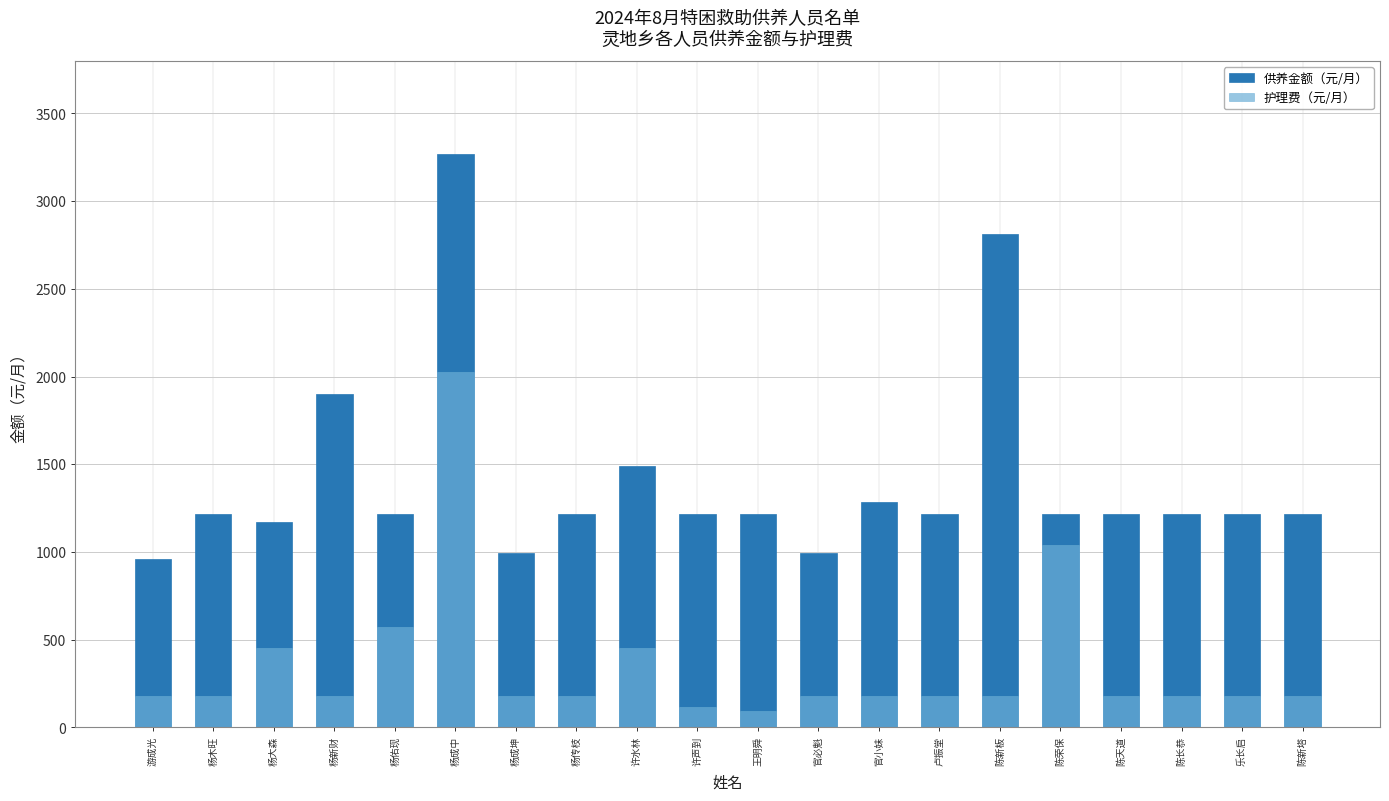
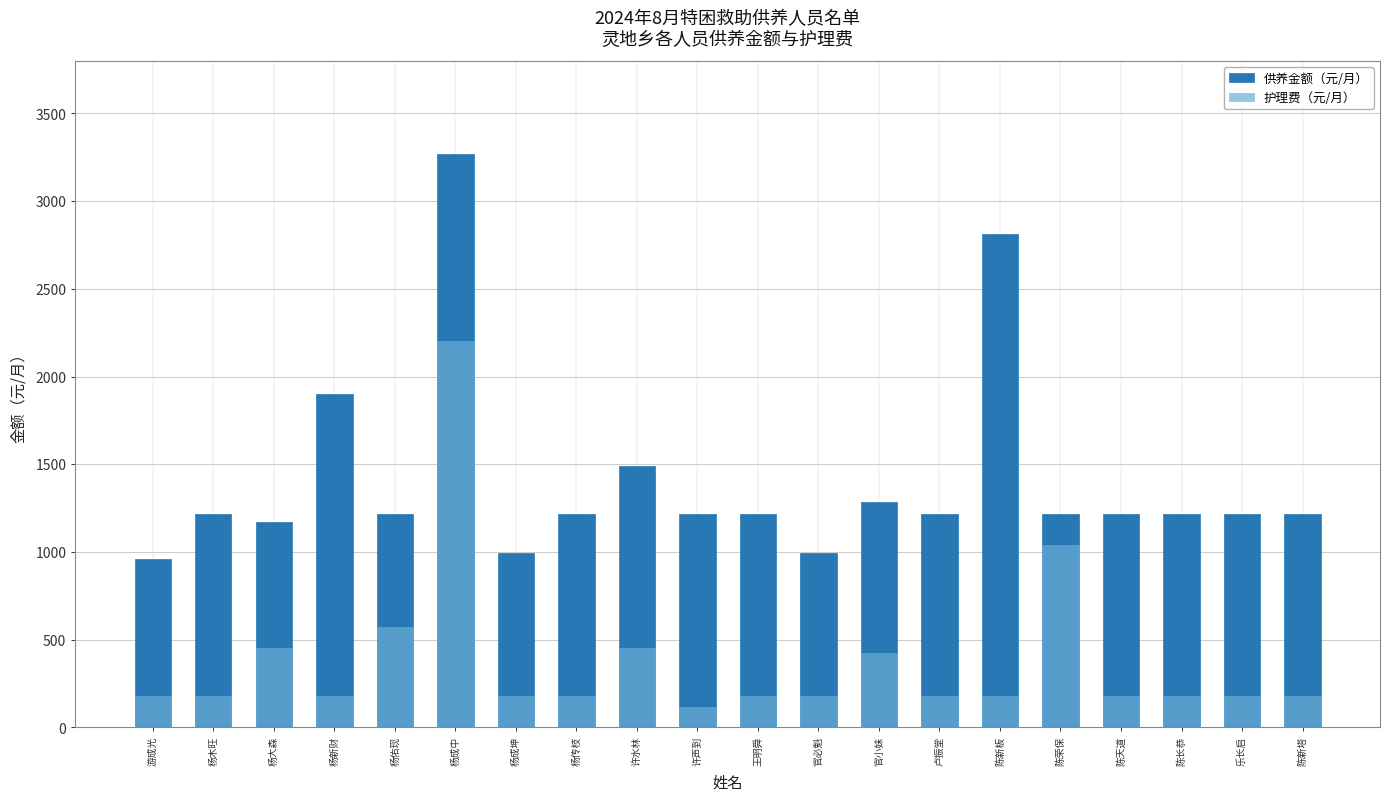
护理费（元/月）, 杨成中: 2030 -> 2200
护理费（元/月）, 王明舜: 90 -> 180
护理费（元/月）, 官小妹: 180 -> 430
